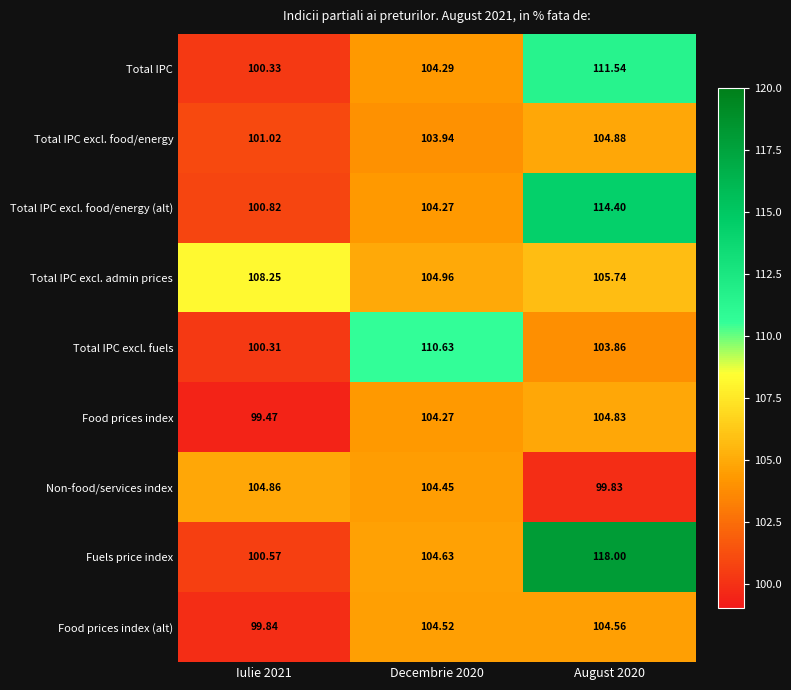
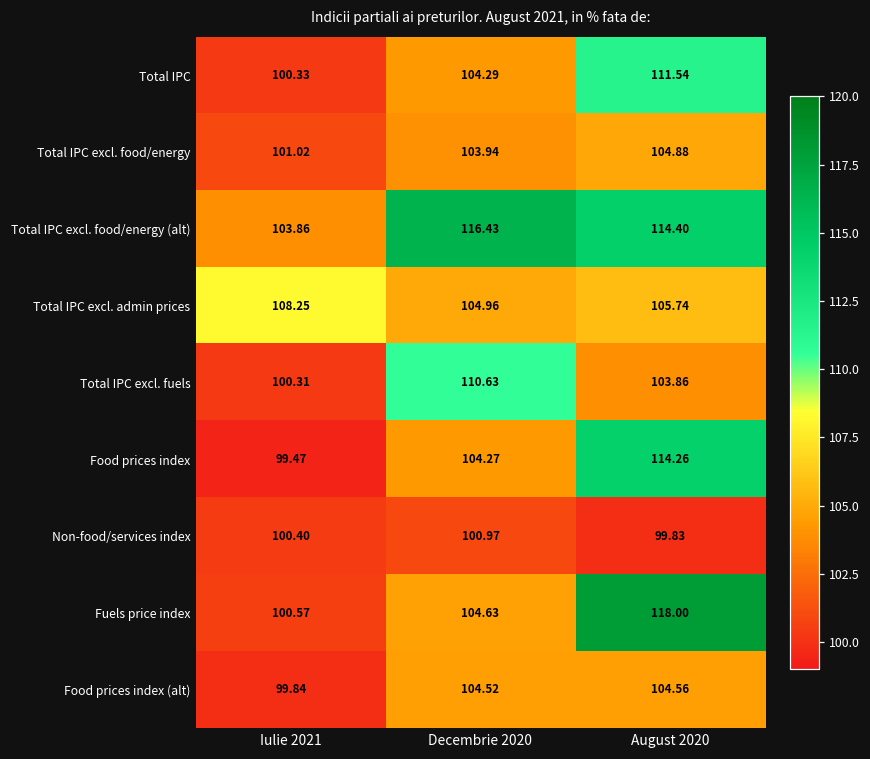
Total IPC excl. food/energy (alt), Iulie 2021: 100.82 -> 103.86
Total IPC excl. food/energy (alt), Decembrie 2020: 104.27 -> 116.43
Food prices index, August 2020: 104.83 -> 114.26
Non-food/services index, Iulie 2021: 104.86 -> 100.40
Non-food/services index, Decembrie 2020: 104.45 -> 100.97
